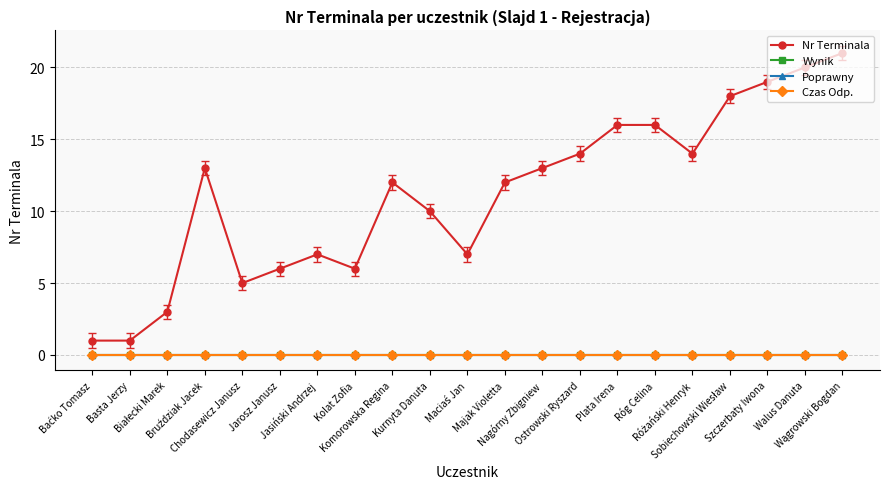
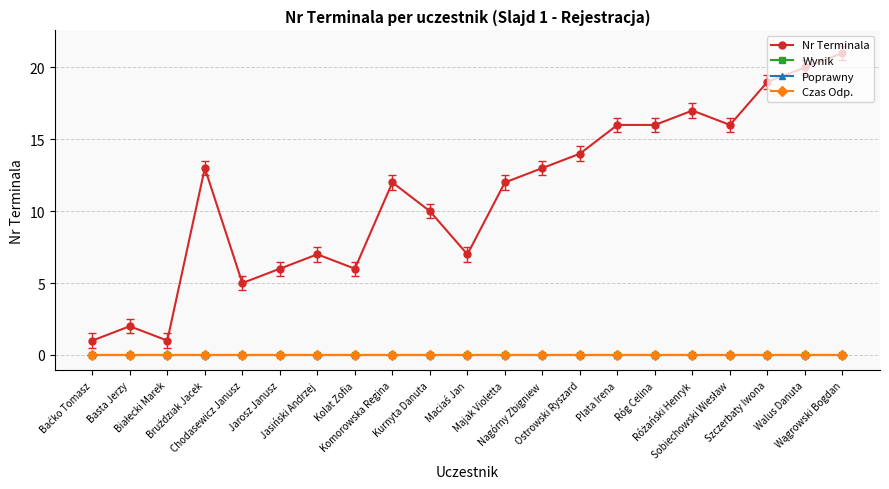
Nr Terminala, Basta Jerzy: 1 -> 2
Nr Terminala, Białecki Marek: 3 -> 1
Nr Terminala, Różański Henryk: 14 -> 17
Nr Terminala, Sobiechowski Wiesław: 18 -> 16
